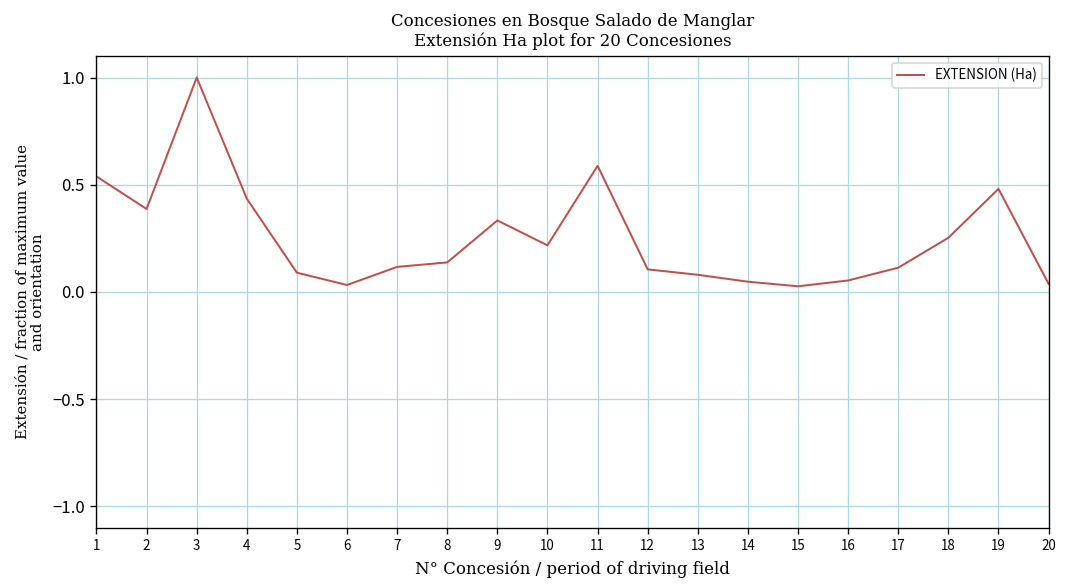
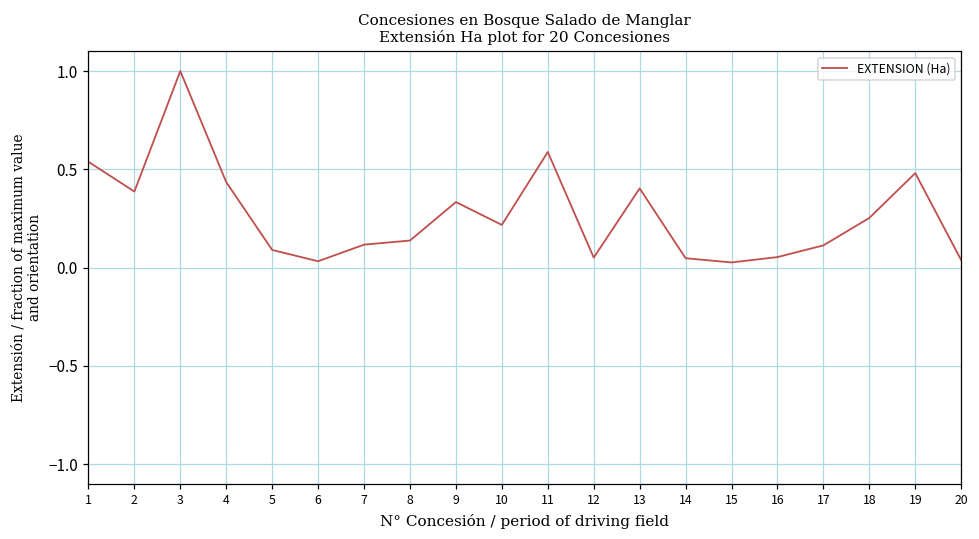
12: 0.10 -> 0.05
13: 0.08 -> 0.40
